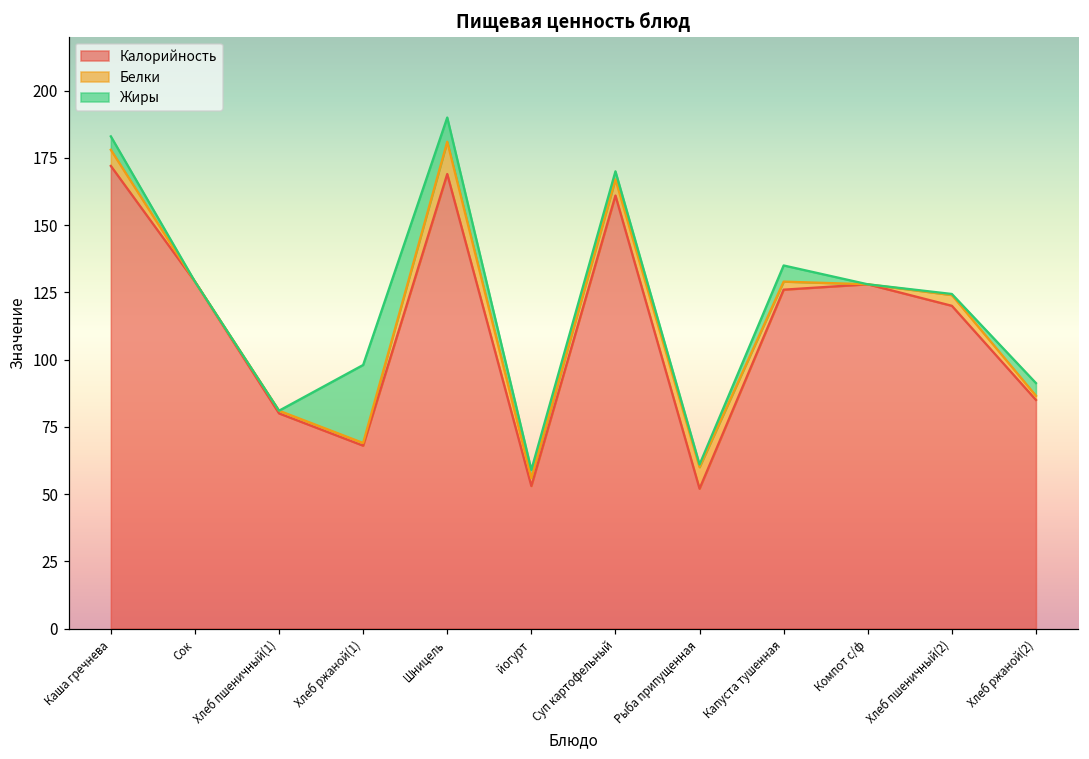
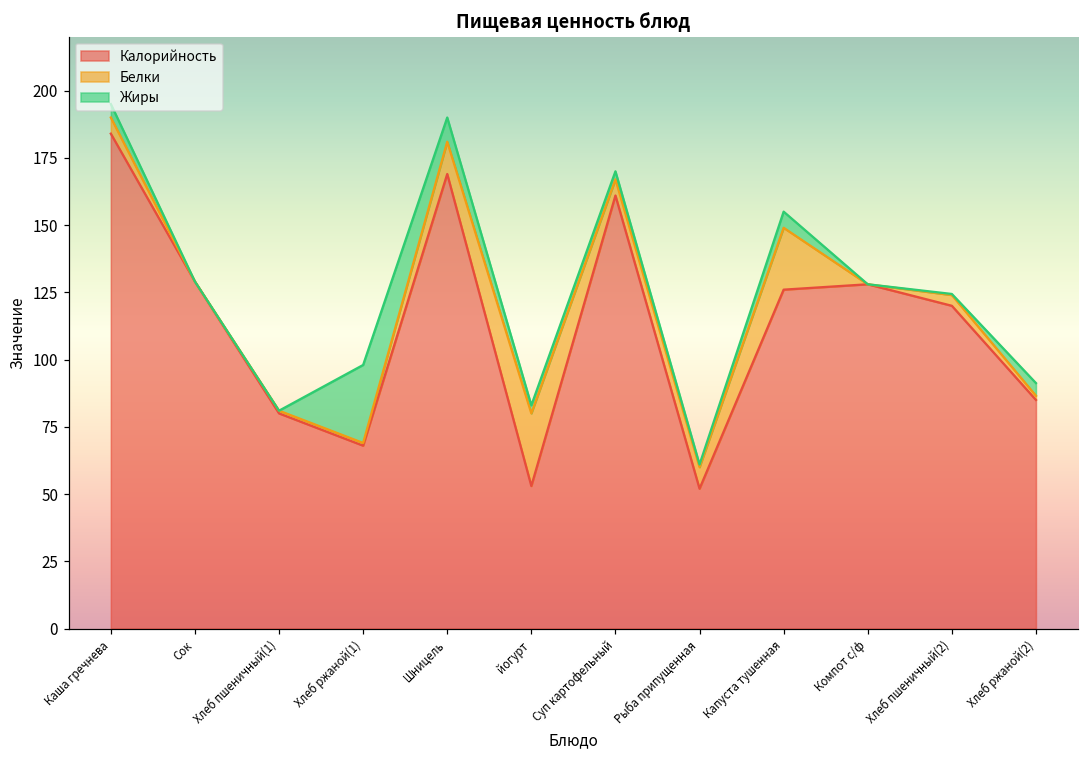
Калорийность, Каша гречнева: 172 -> 184
Белки, йогурт: 3 -> 27
Белки, Капуста тушенная: 3 -> 23
